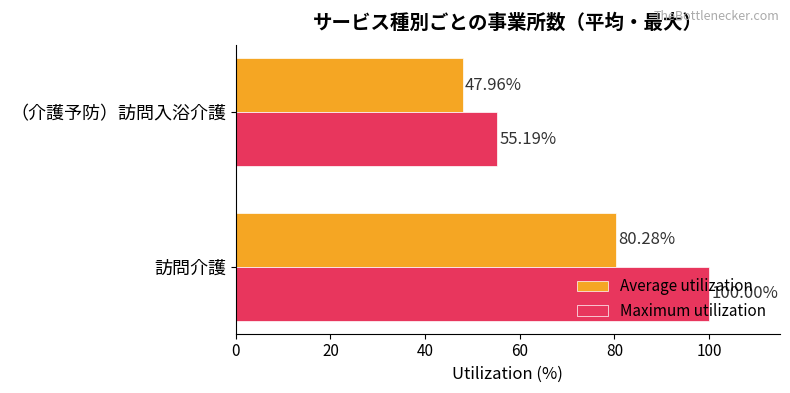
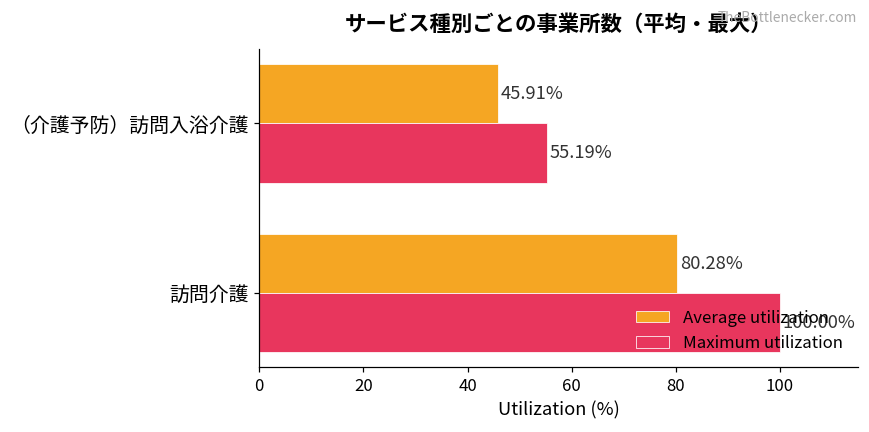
Average utilization, （介護予防）訪問入浴介護: 47.96% -> 45.91%
